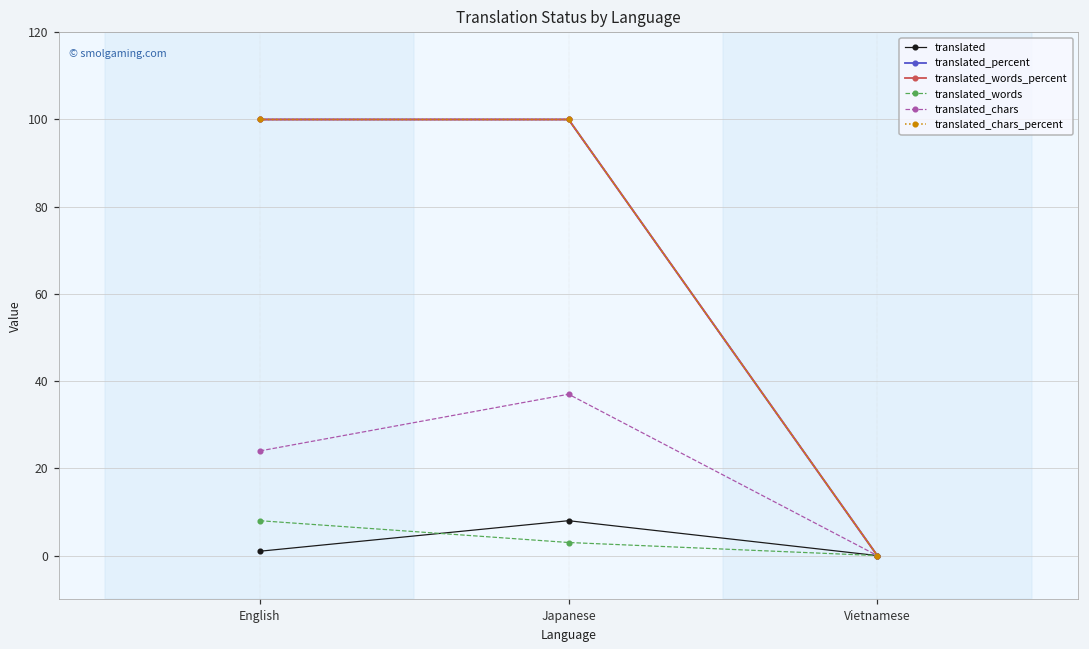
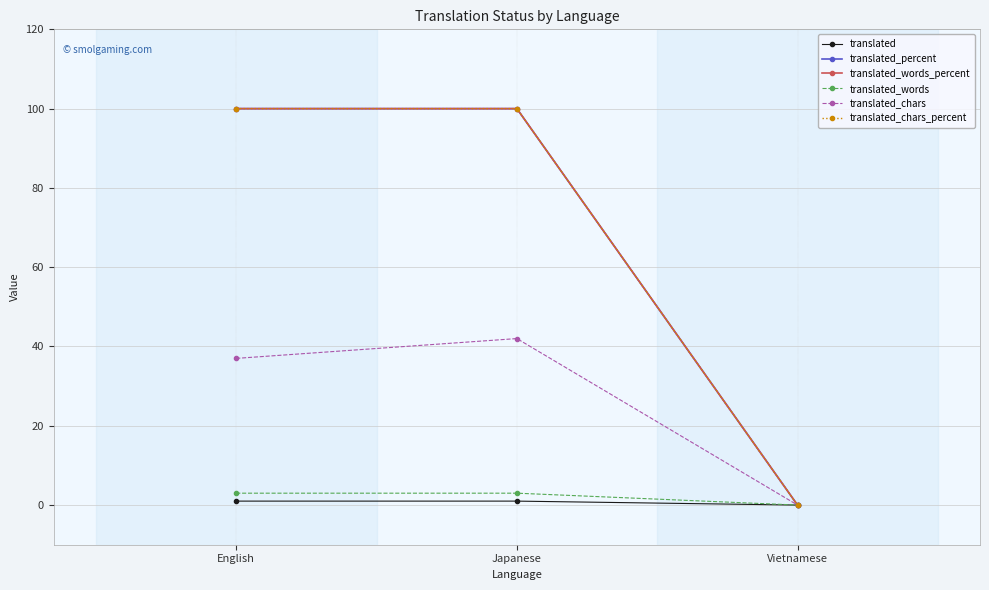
translated_words, English: 8 -> 3
translated_chars, English: 24 -> 37
translated, Japanese: 8 -> 1
translated_chars, Japanese: 37 -> 42
